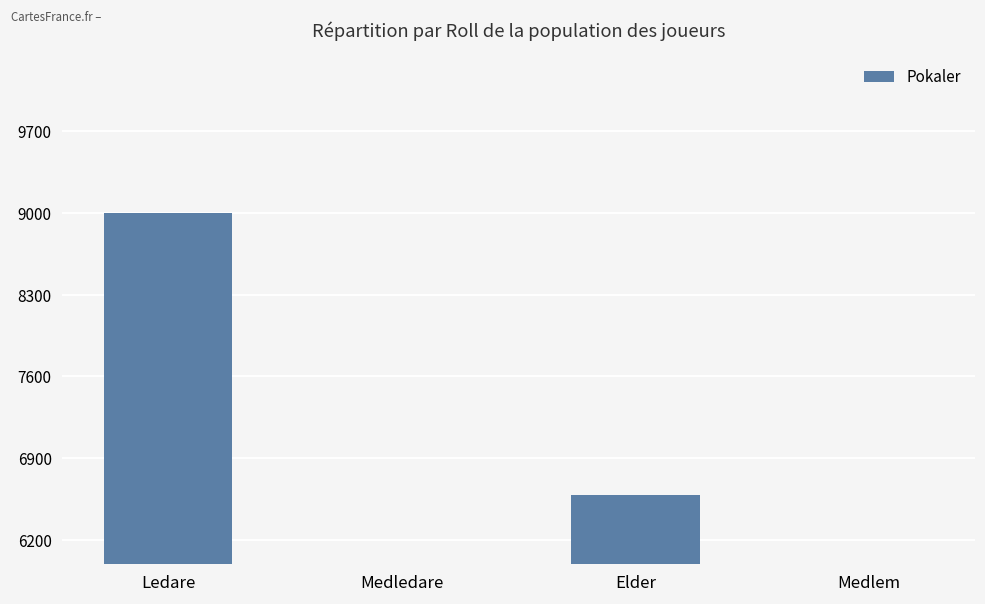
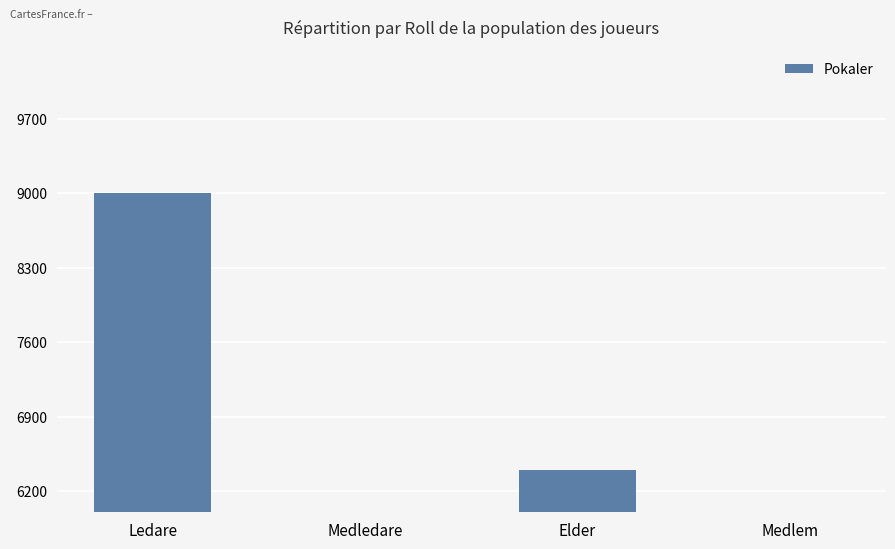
Elder: 6590 -> 6400
